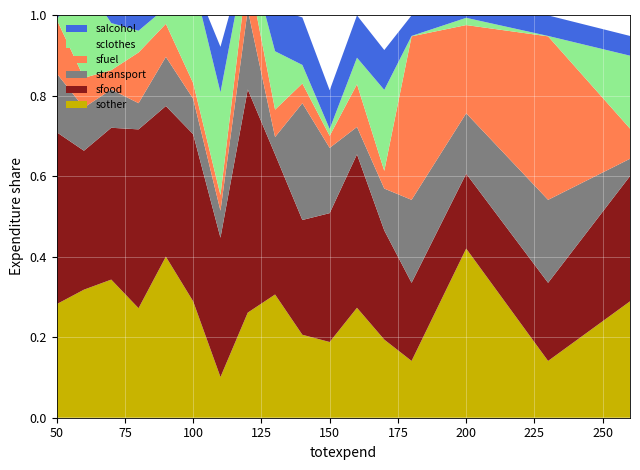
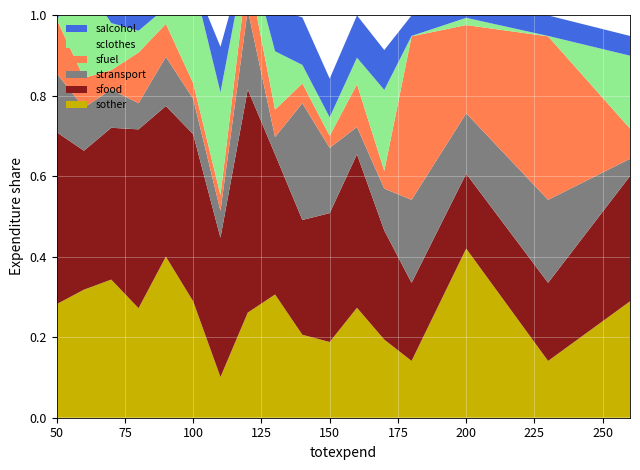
sclothes, 150: 0.02 -> 0.05
